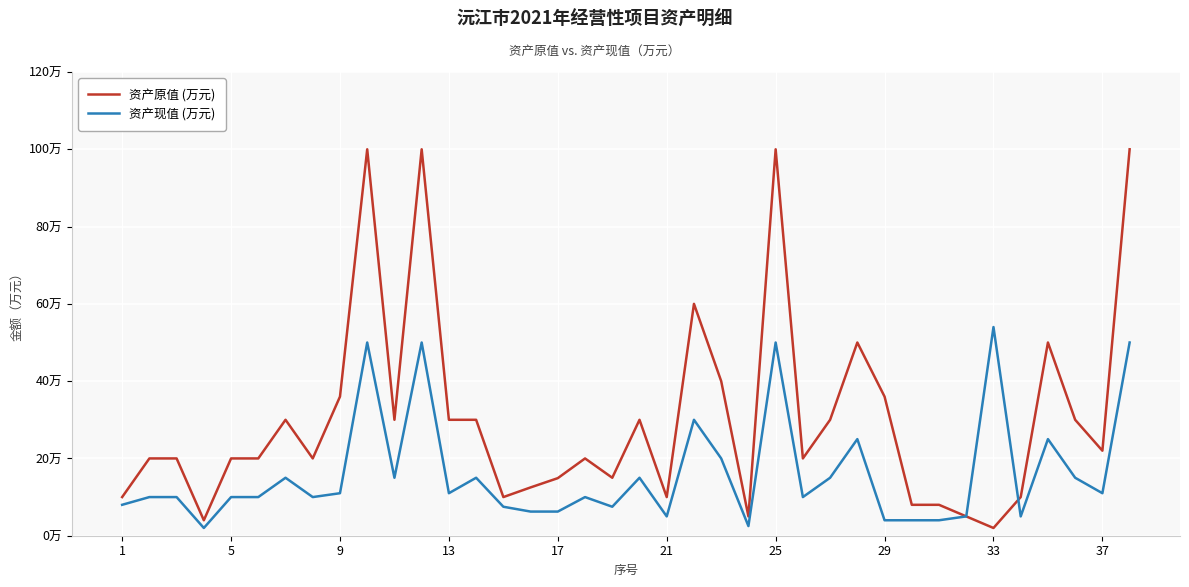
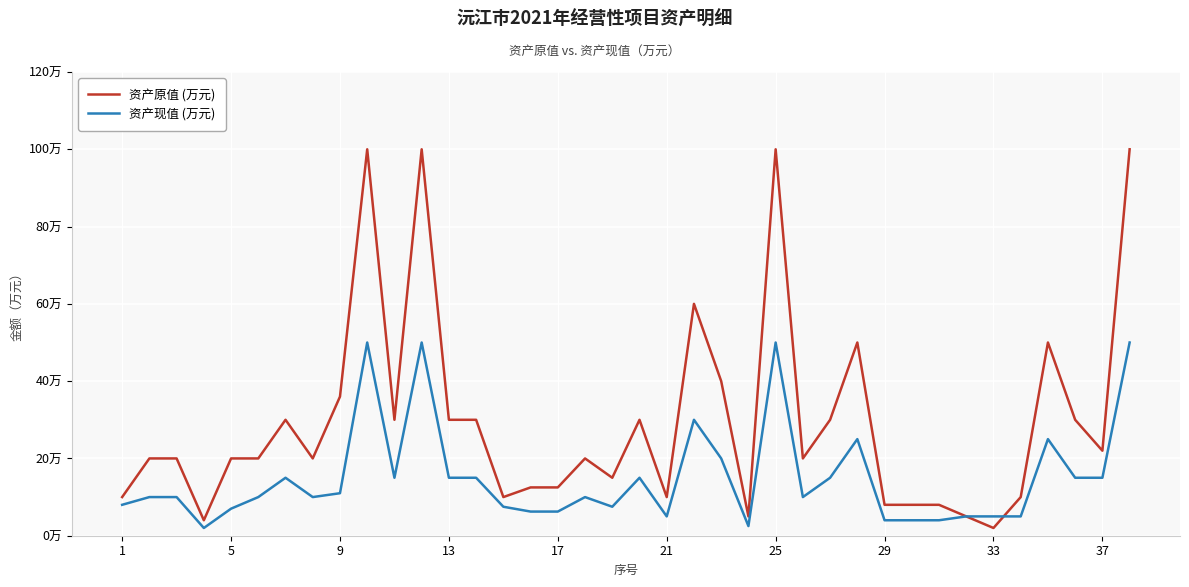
资产现值 (万元), 5: 10万 -> 7万
资产现值 (万元), 13: 11万 -> 15万
资产原值 (万元), 17: 15万 -> 13万
资产原值 (万元), 29: 36万 -> 8万
资产现值 (万元), 33: 54万 -> 5万
资产现值 (万元), 37: 11万 -> 15万
